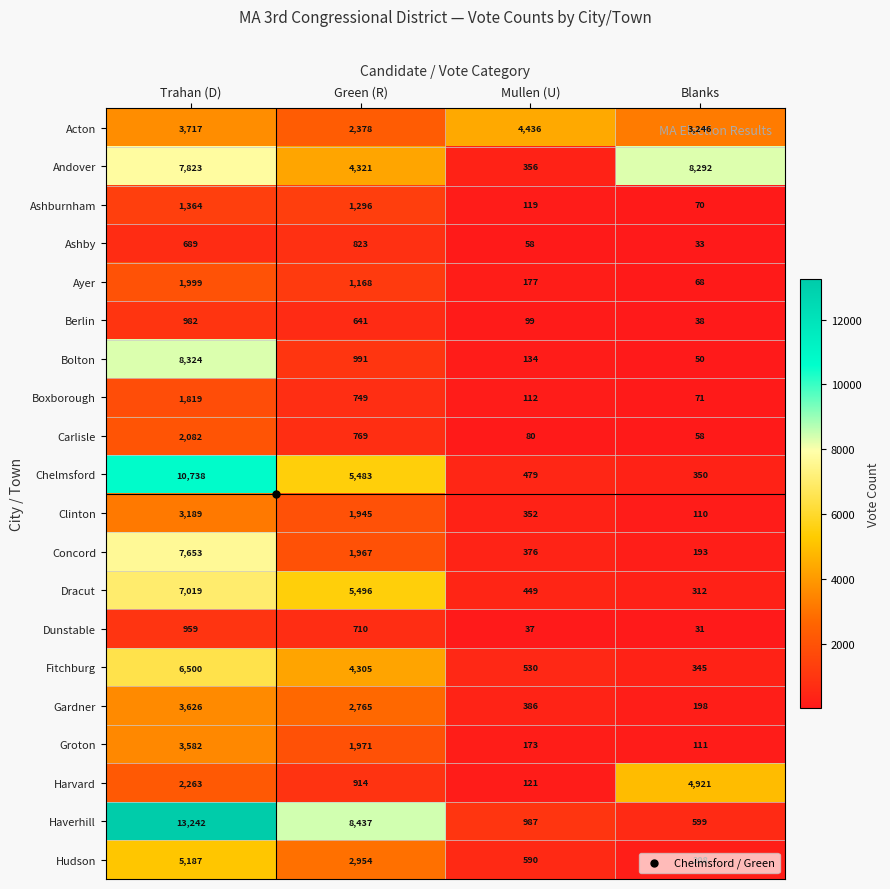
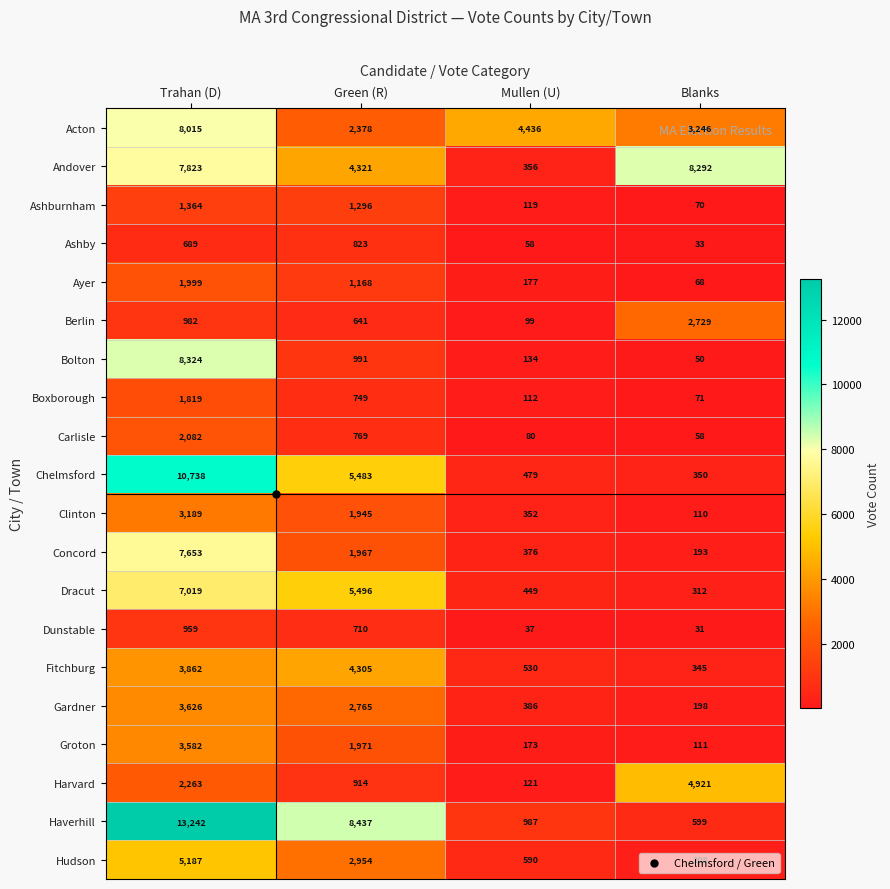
Acton, Trahan (D): 3,717 -> 8,015
Berlin, Blanks: 38 -> 2,729
Fitchburg, Trahan (D): 6,500 -> 3,862
